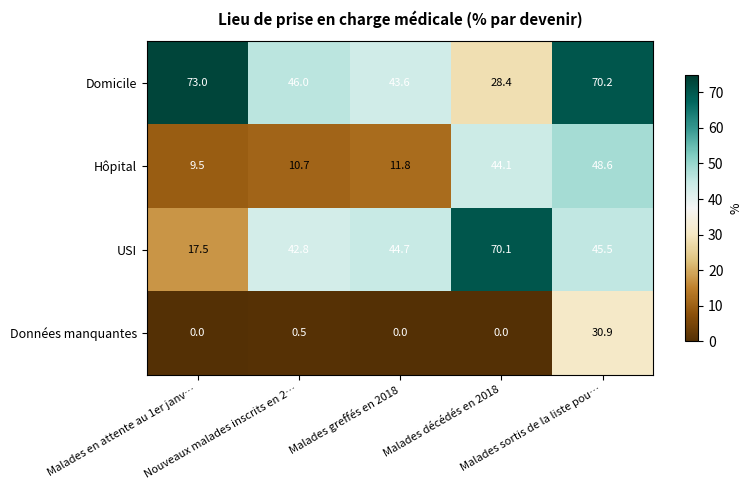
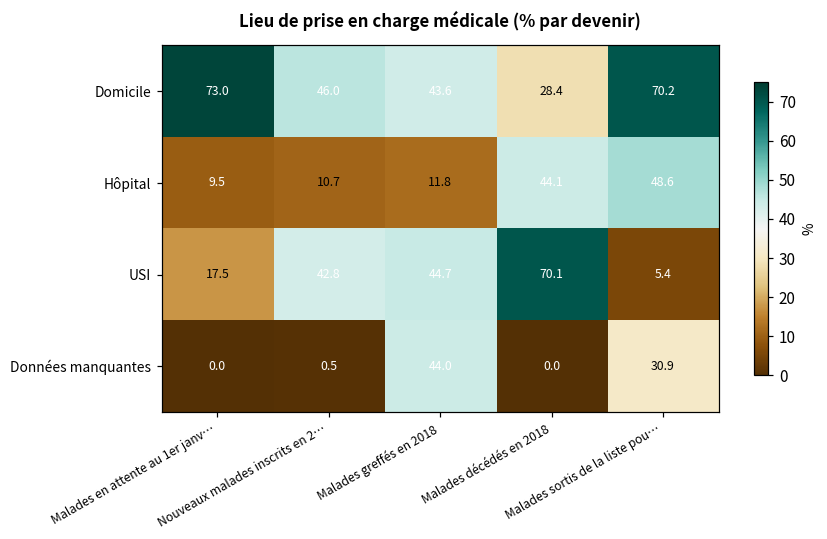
USI, Malades sortis de la liste pou…: 45.5 -> 5.4
Données manquantes, Malades greffés en 2018: 0.0 -> 44.0
